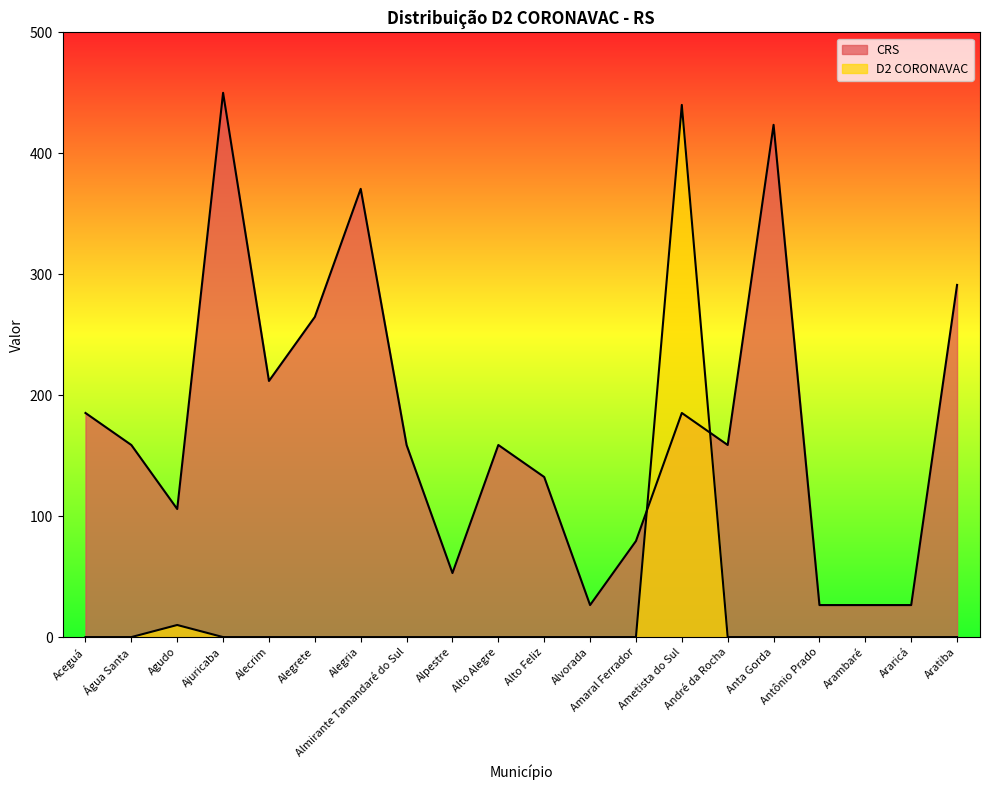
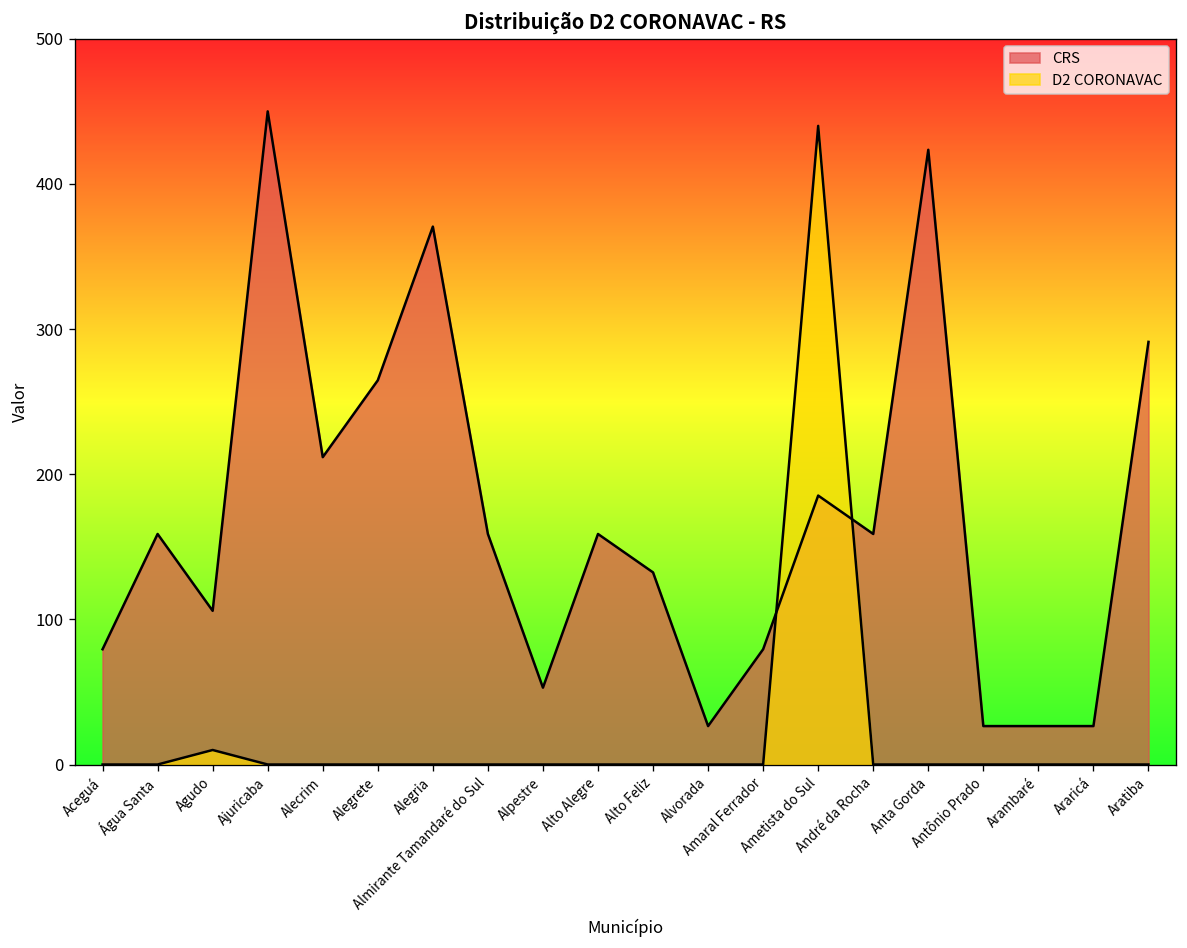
CRS, Aceguá: 185 -> 79
